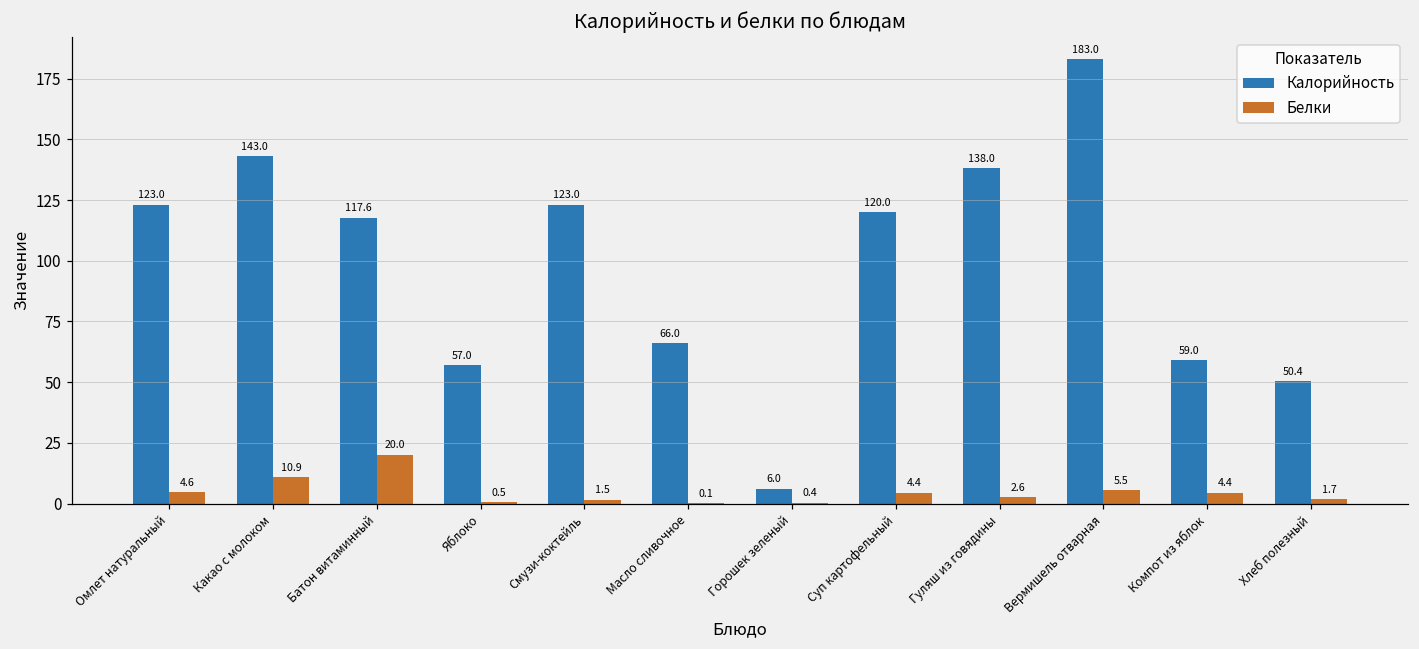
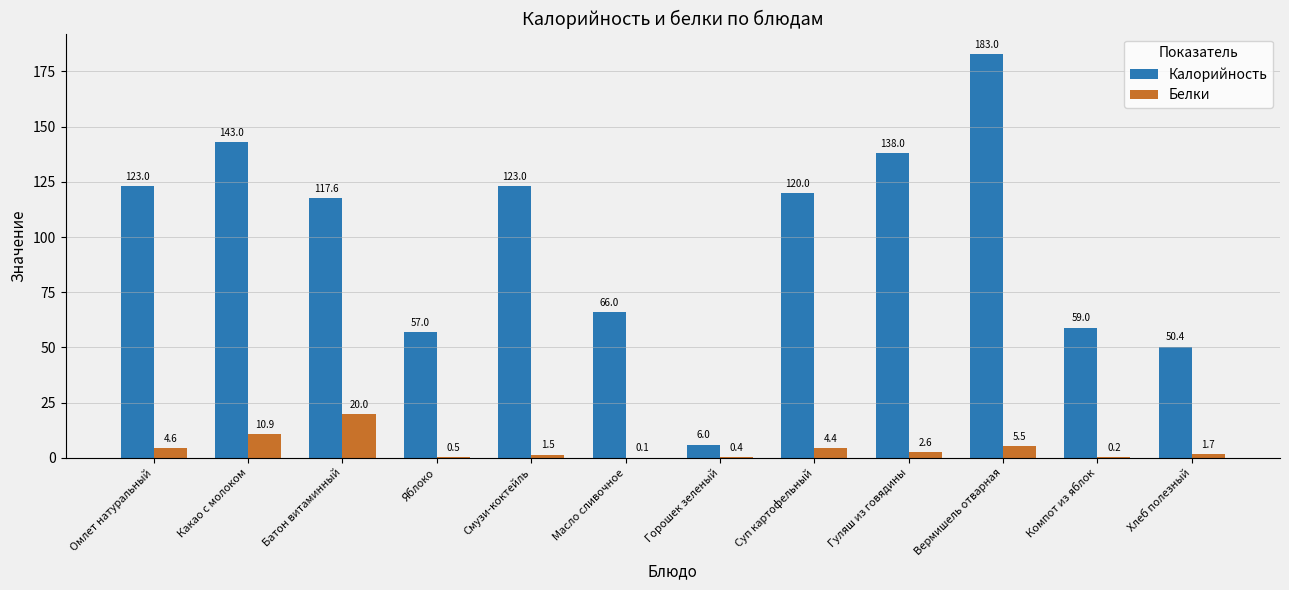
Белки, Компот из яблок: 4.4 -> 0.2
